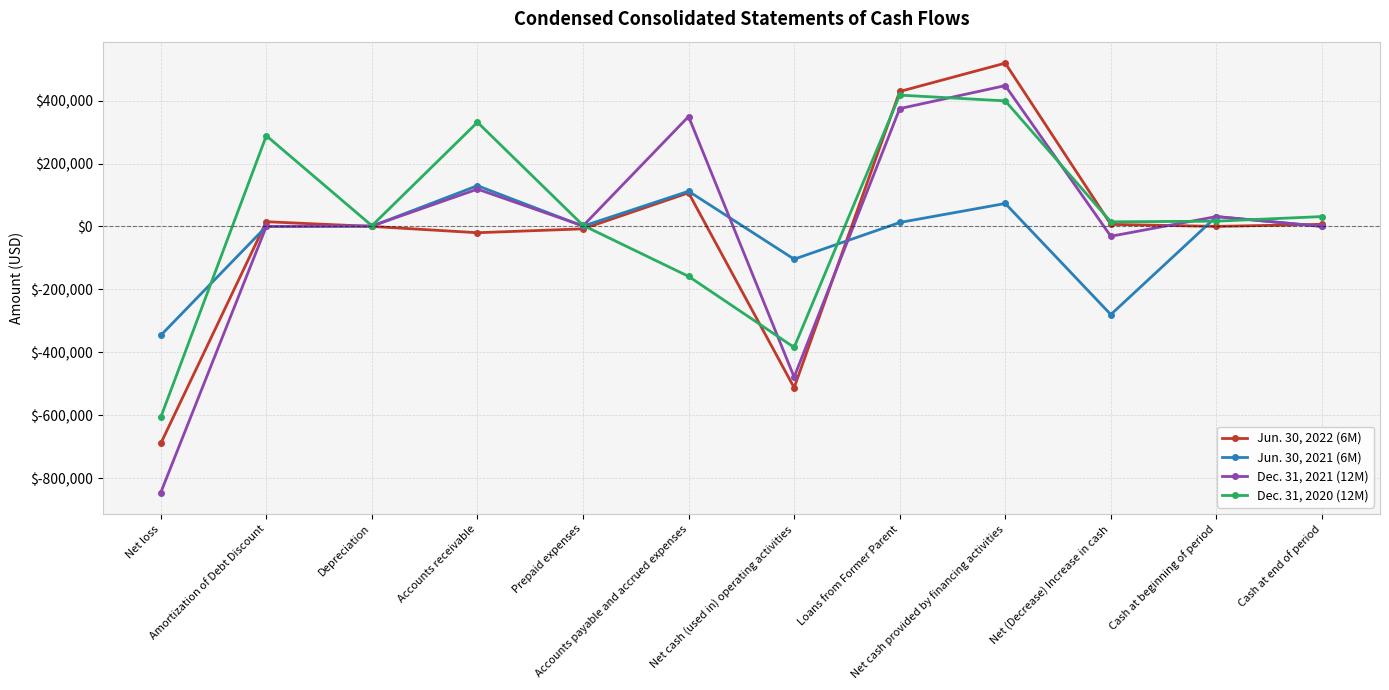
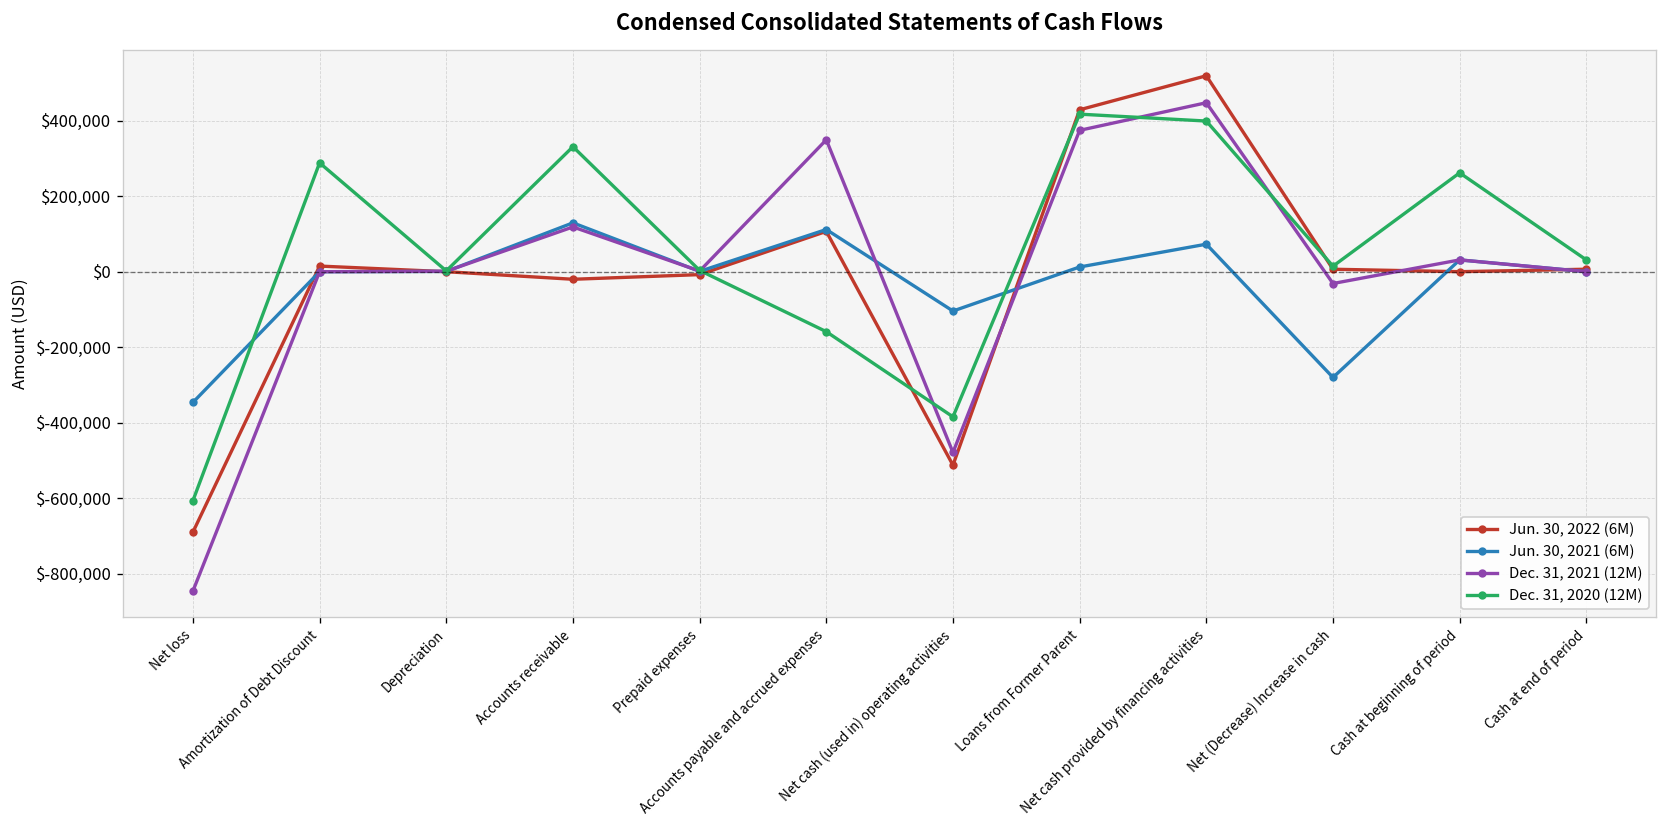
Dec. 31, 2020 (12M), Cash at beginning of period: $20,000 -> $260,000
